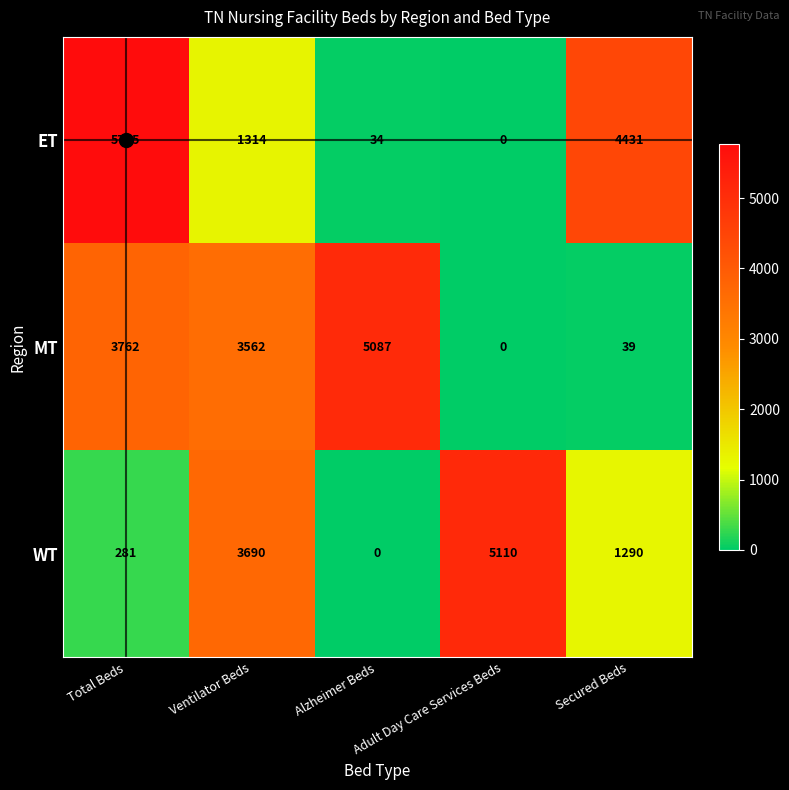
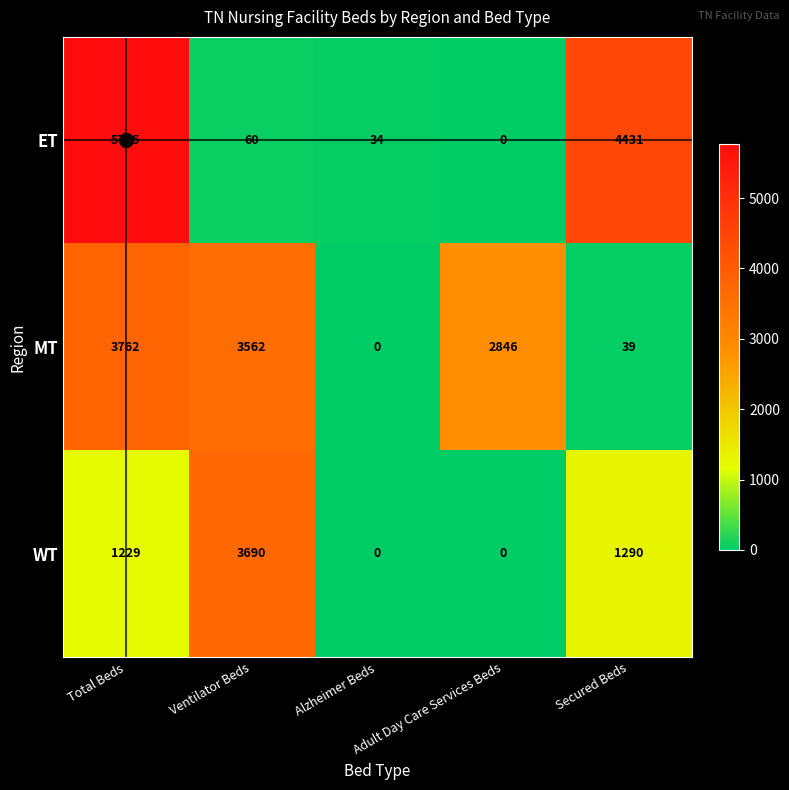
ET, Ventilator Beds: 1314 -> 60
MT, Alzheimer Beds: 5087 -> 0
MT, Adult Day Care Services Beds: 0 -> 2846
WT, Total Beds: 281 -> 1229
WT, Adult Day Care Services Beds: 5110 -> 0
